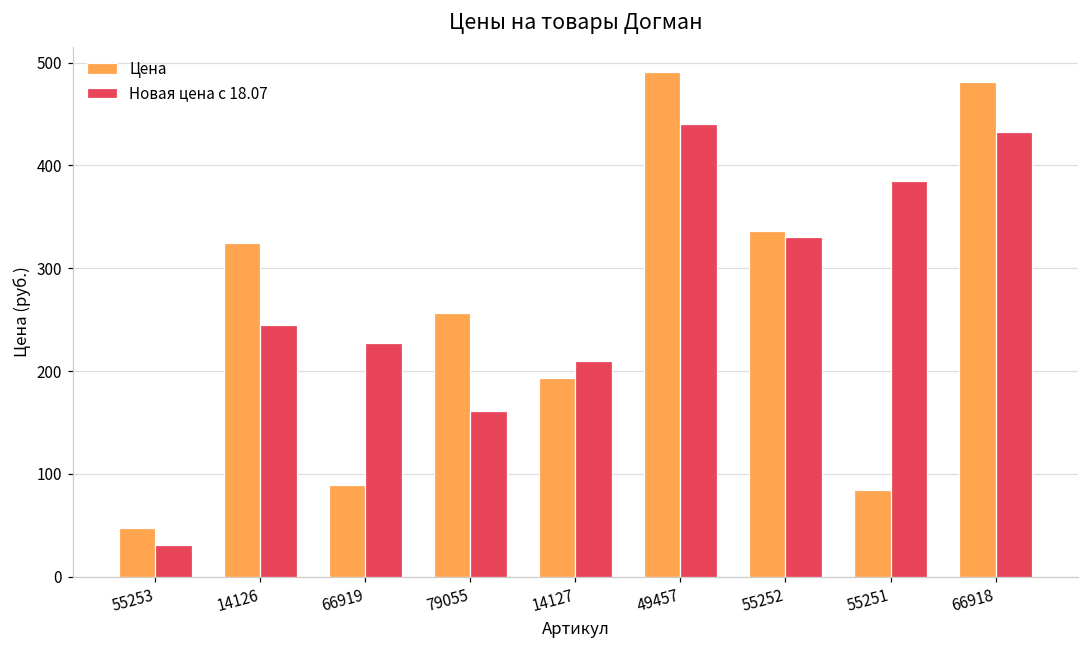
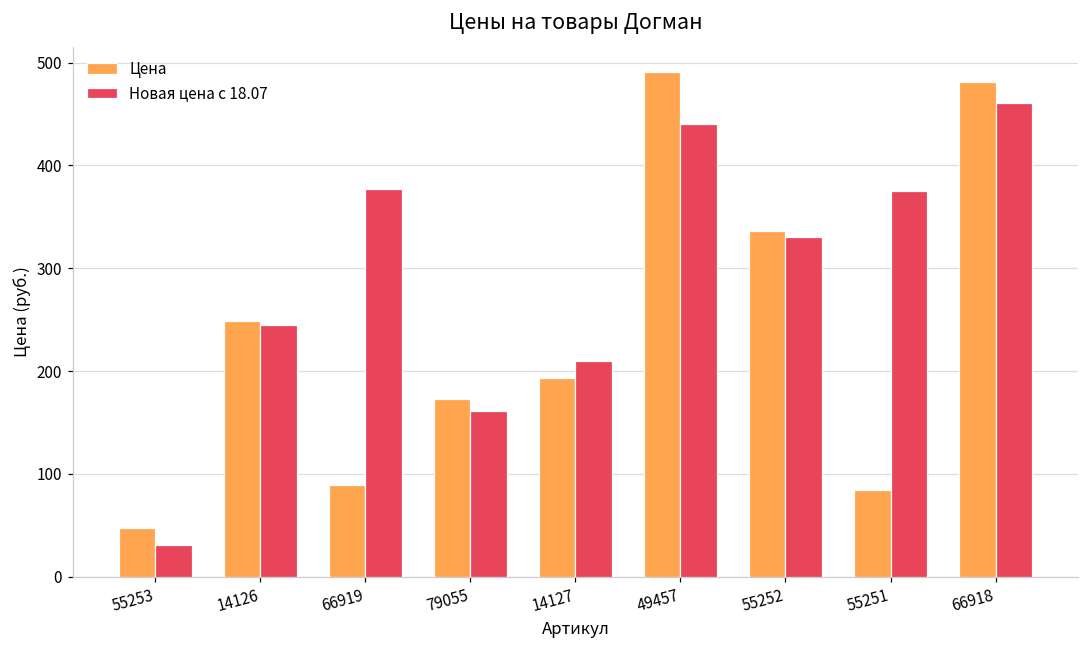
Цена, 14126: 320 -> 250
Новая цена с 18.07, 66919: 230 -> 380
Цена, 79055: 260 -> 170
Новая цена с 18.07, 55251: 390 -> 370
Новая цена с 18.07, 66918: 430 -> 460
